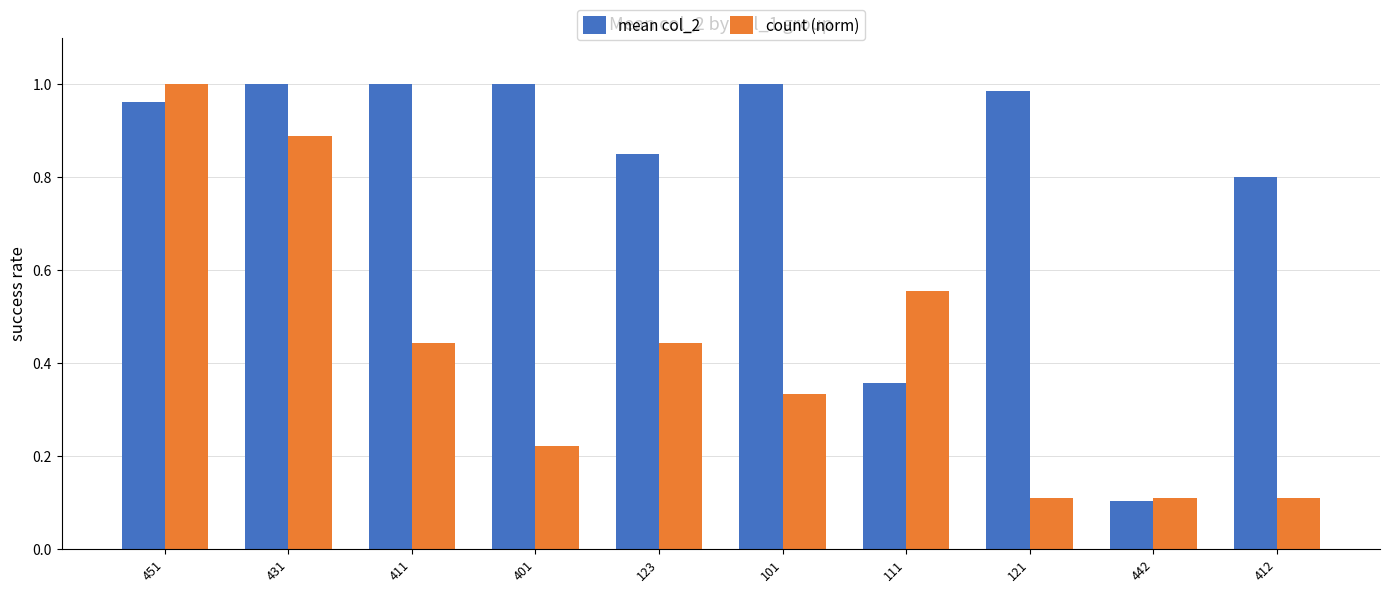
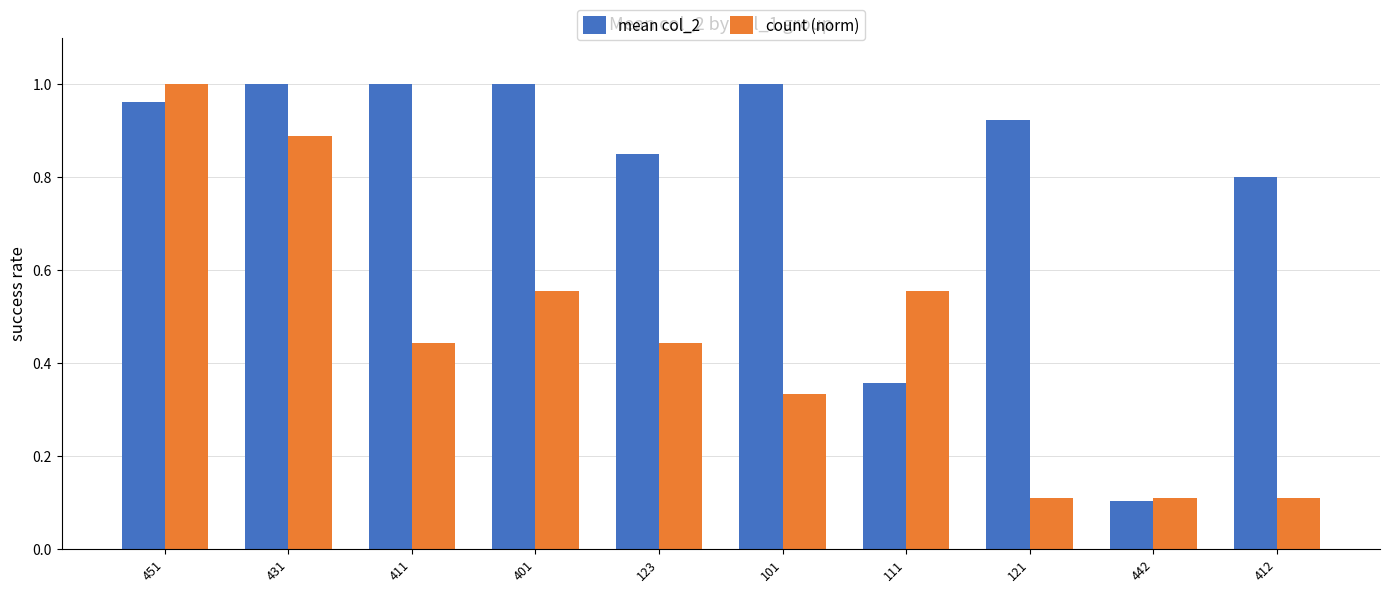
count (norm), 401: 0.22 -> 0.56
mean col_2, 121: 0.98 -> 0.92
